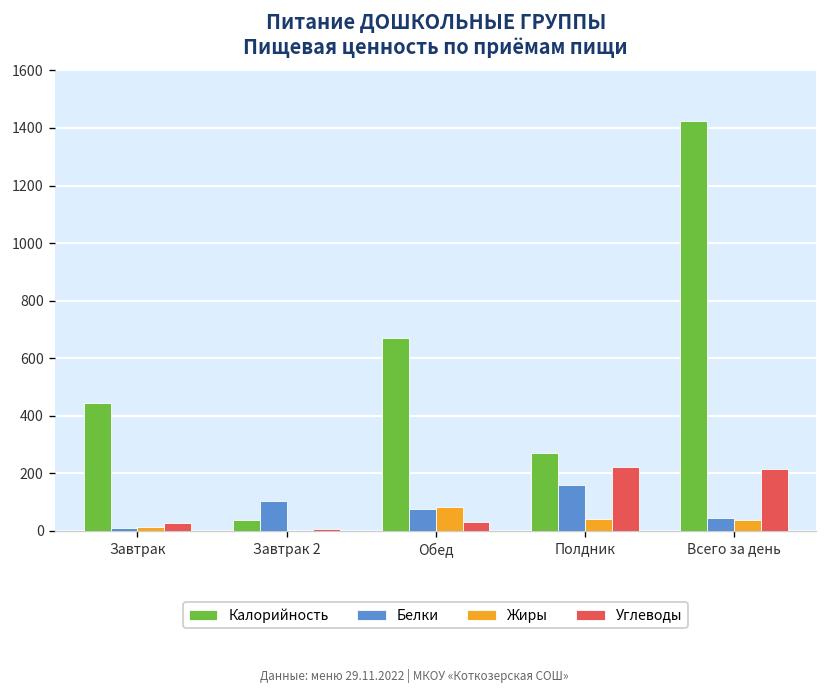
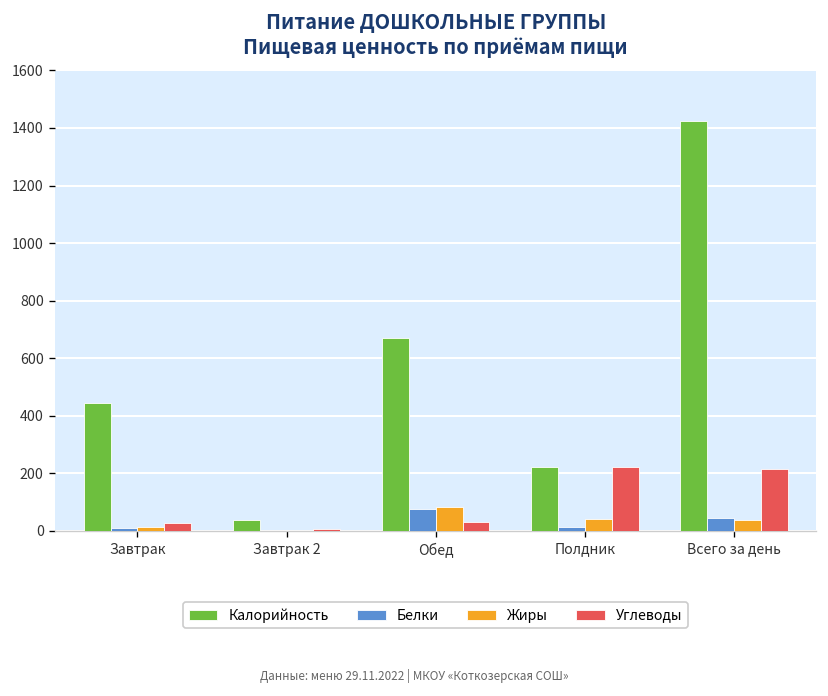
Белки, Завтрак 2: 110 -> 0
Калорийность, Полдник: 270 -> 220
Белки, Полдник: 160 -> 10
